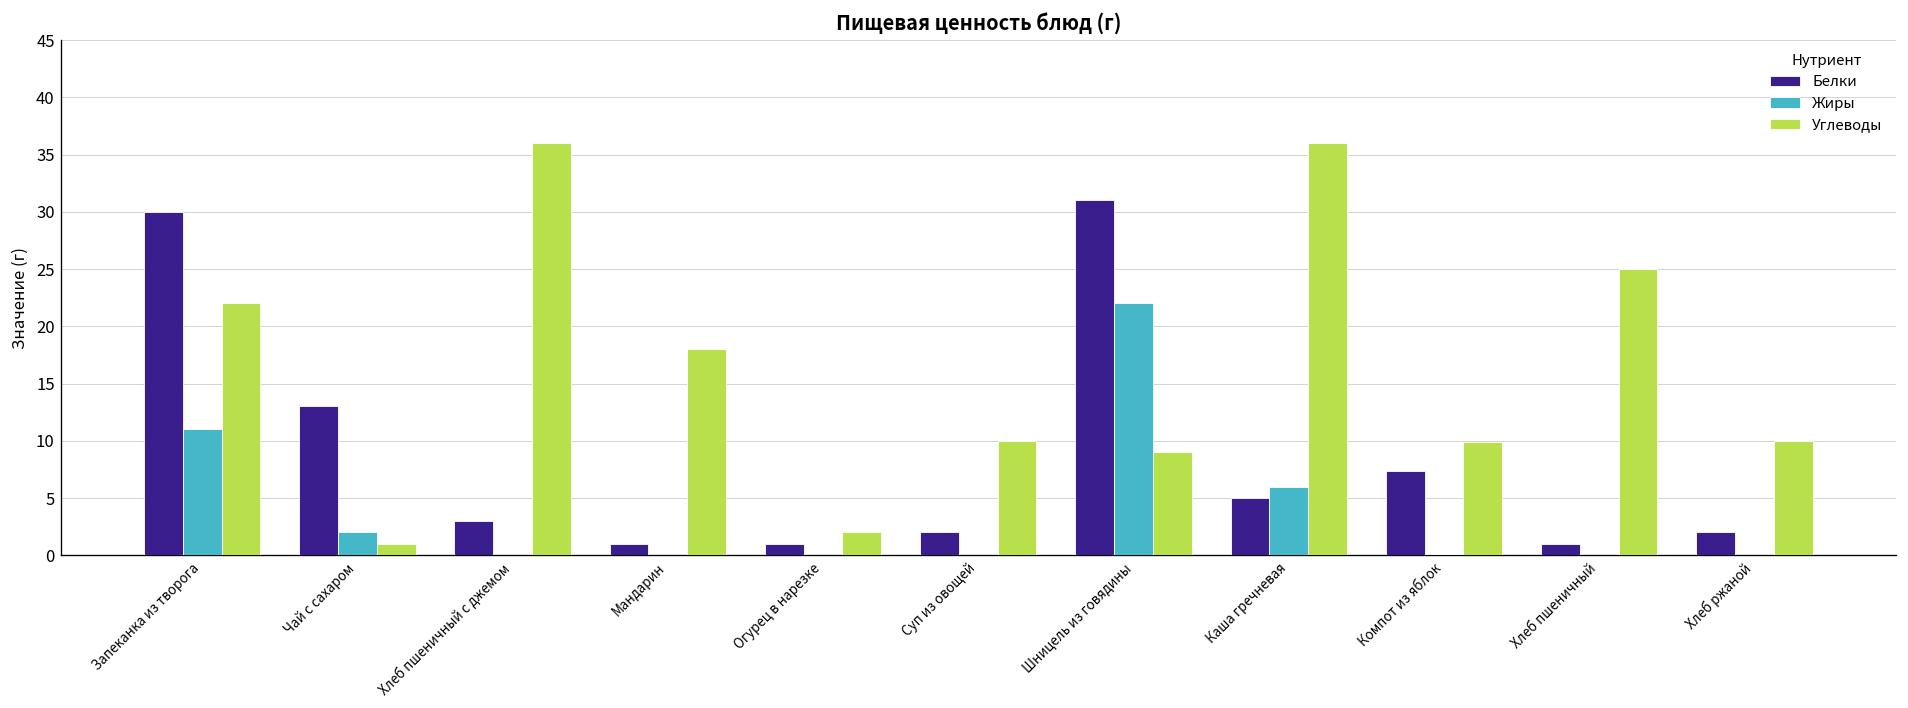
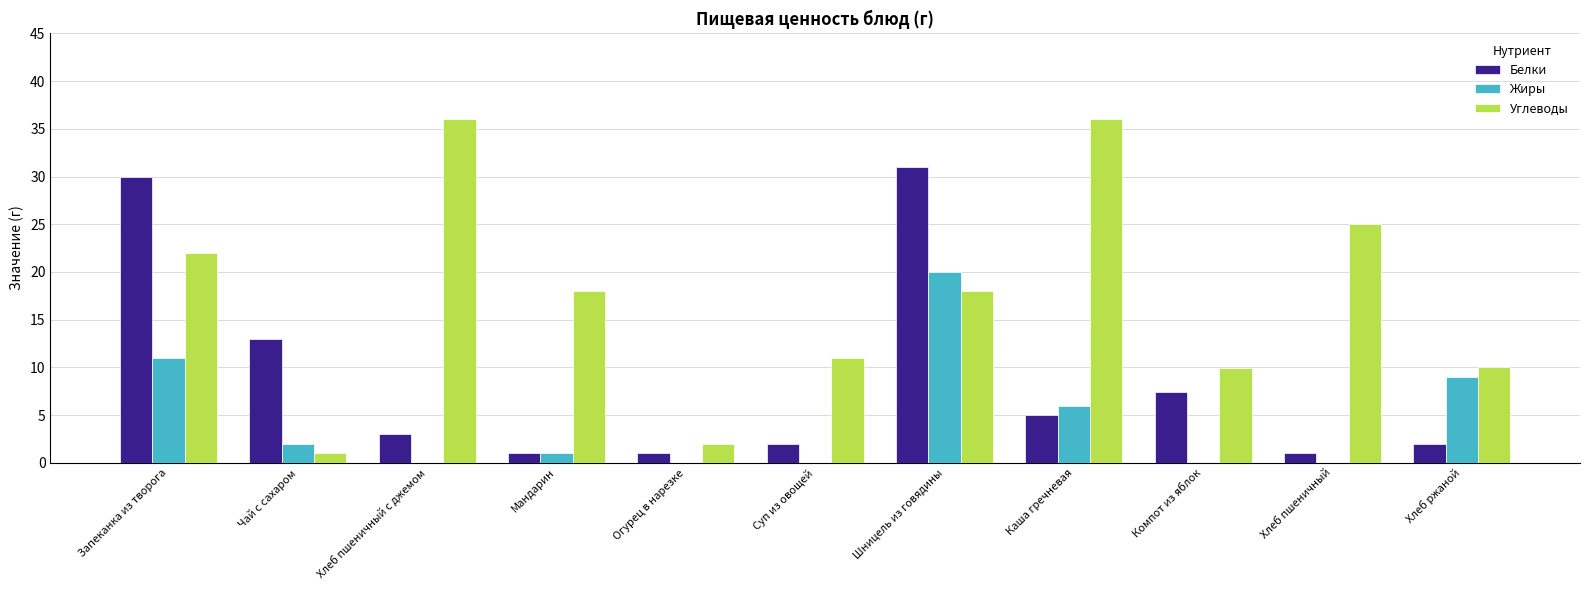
Жиры, Мандарин: 0 -> 1
Углеводы, Суп из овощей: 10 -> 11
Жиры, Шницель из говядины: 22 -> 20
Углеводы, Шницель из говядины: 9 -> 18
Жиры, Хлеб ржаной: 0 -> 9
